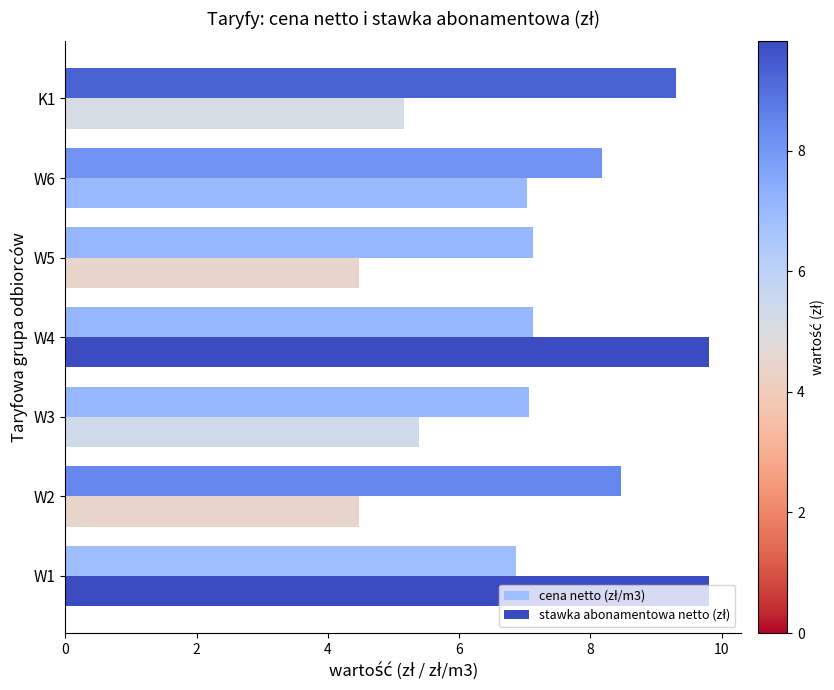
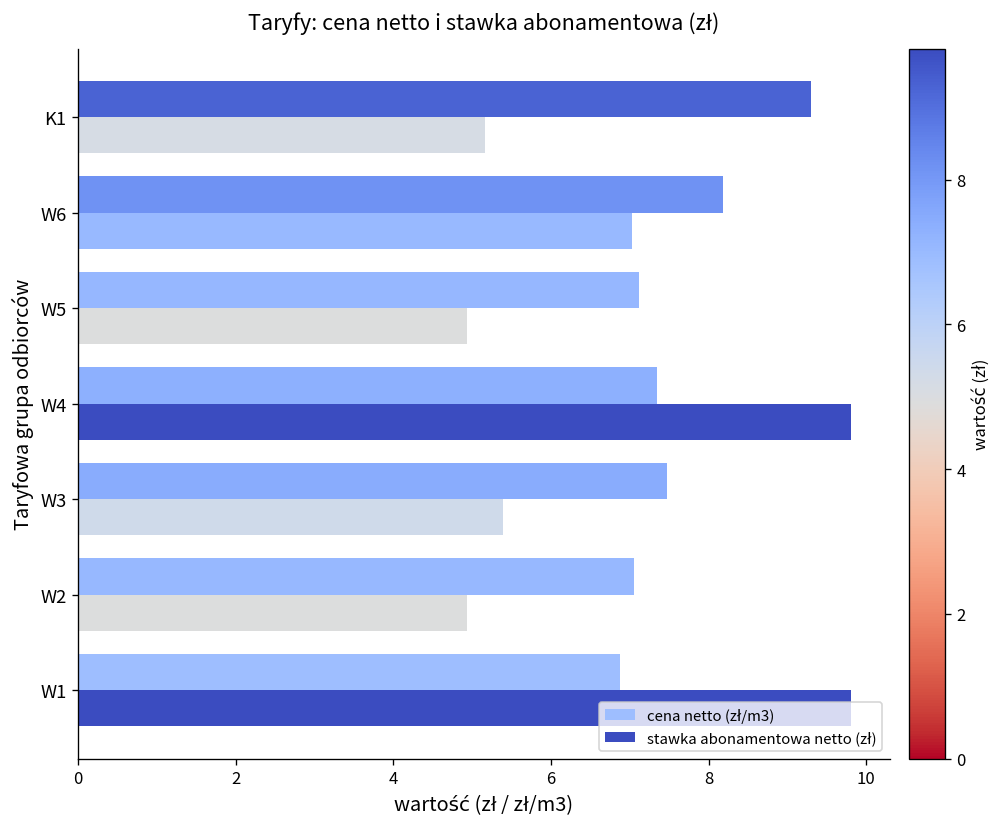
stawka abonamentowa netto (zł), W5: 4.5 -> 4.9
cena netto (zł/m3), W4: 7.1 -> 7.4
cena netto (zł/m3), W3: 7.1 -> 7.5
cena netto (zł/m3), W2: 8.5 -> 7.1
stawka abonamentowa netto (zł), W2: 4.5 -> 4.9
